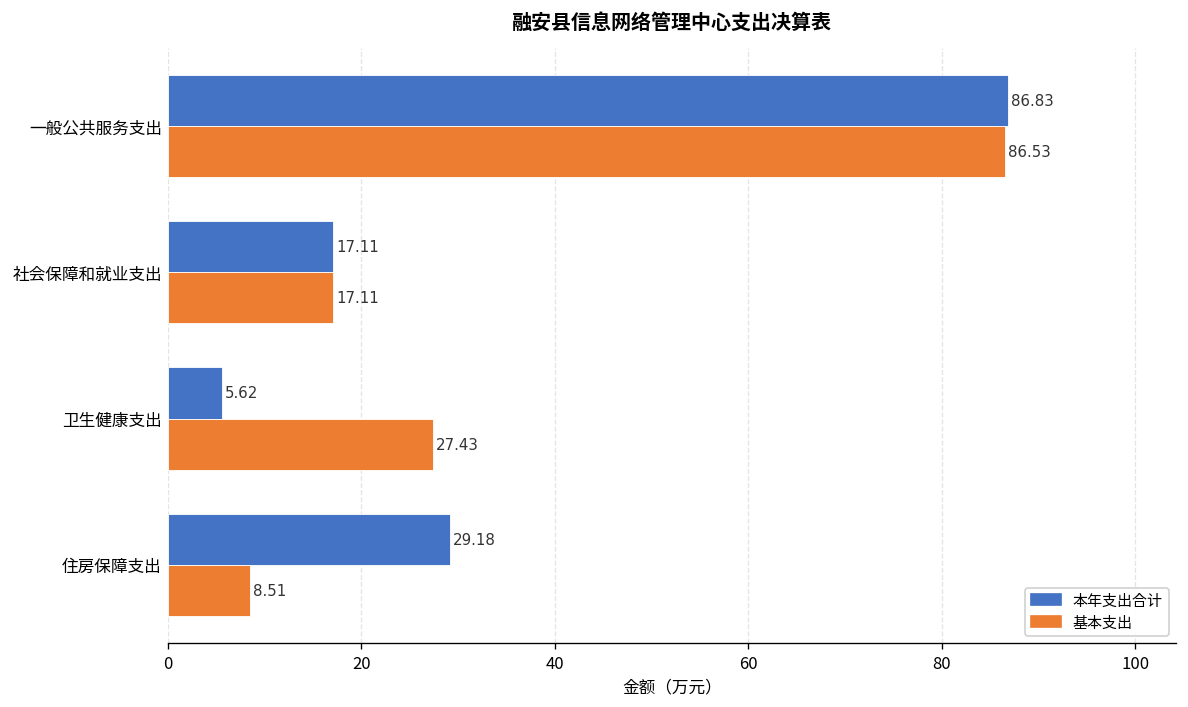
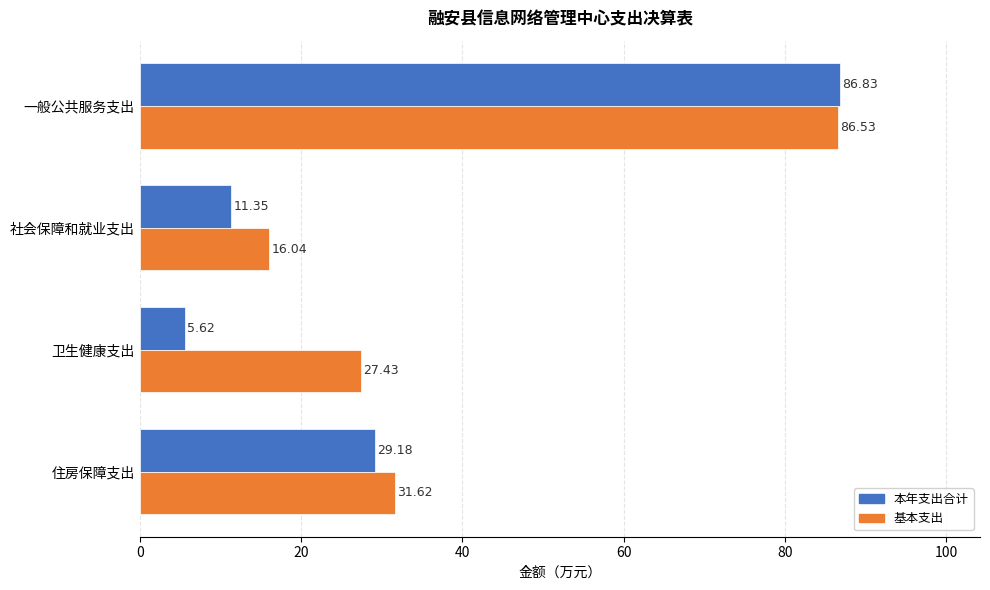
本年支出合计, 社会保障和就业支出: 17.11 -> 11.35
基本支出, 社会保障和就业支出: 17.11 -> 16.04
基本支出, 住房保障支出: 8.51 -> 31.62
